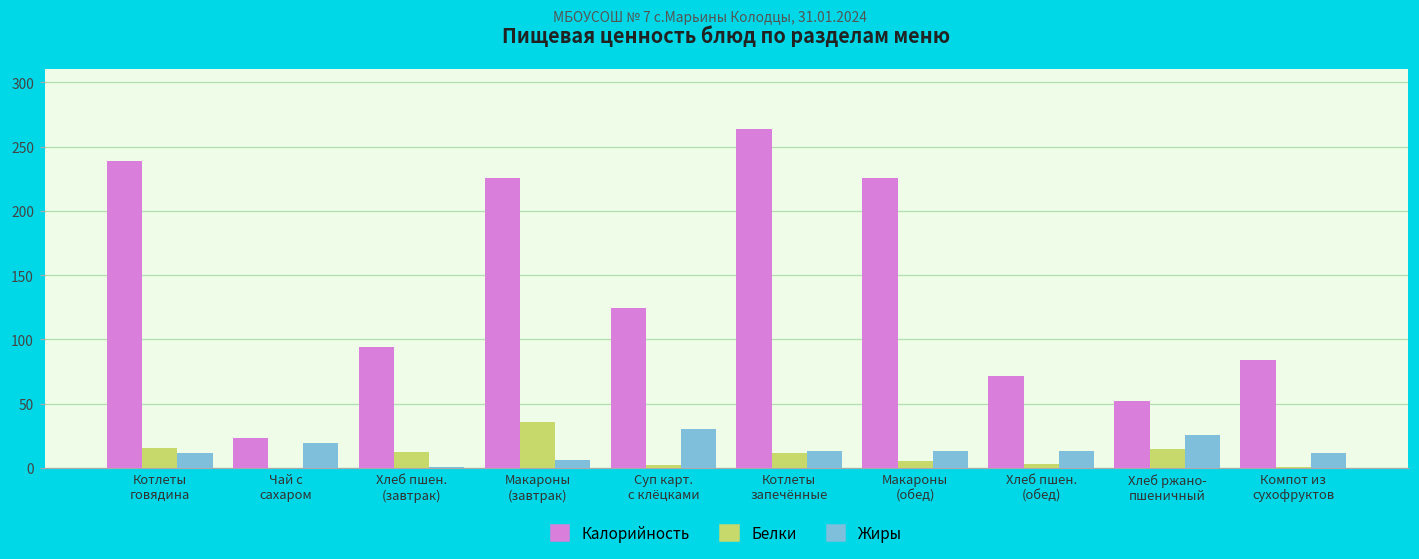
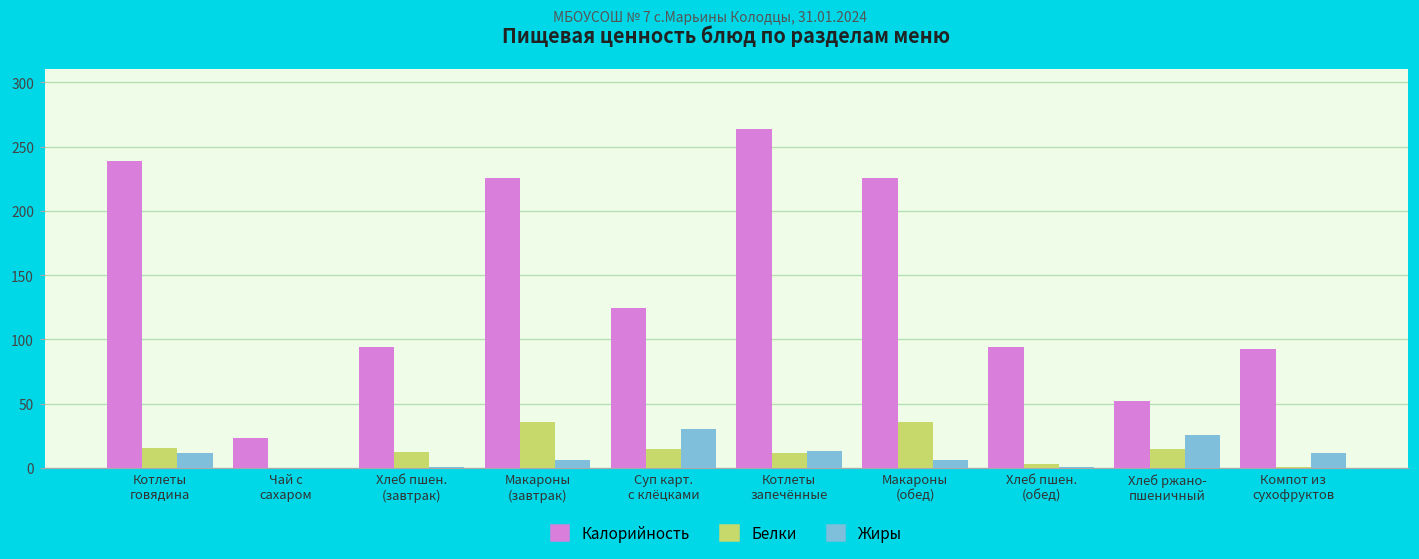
Жиры, Чай с сахаром: 20 -> 0
Белки, Суп карт. с клёцками: 2 -> 15
Белки, Макароны (обед): 6 -> 36
Жиры, Макароны (обед): 14 -> 6
Калорийность, Хлеб пшен. (обед): 72 -> 94
Жиры, Хлеб пшен. (обед): 13 -> 0
Калорийность, Компот из сухофруктов: 84 -> 93
